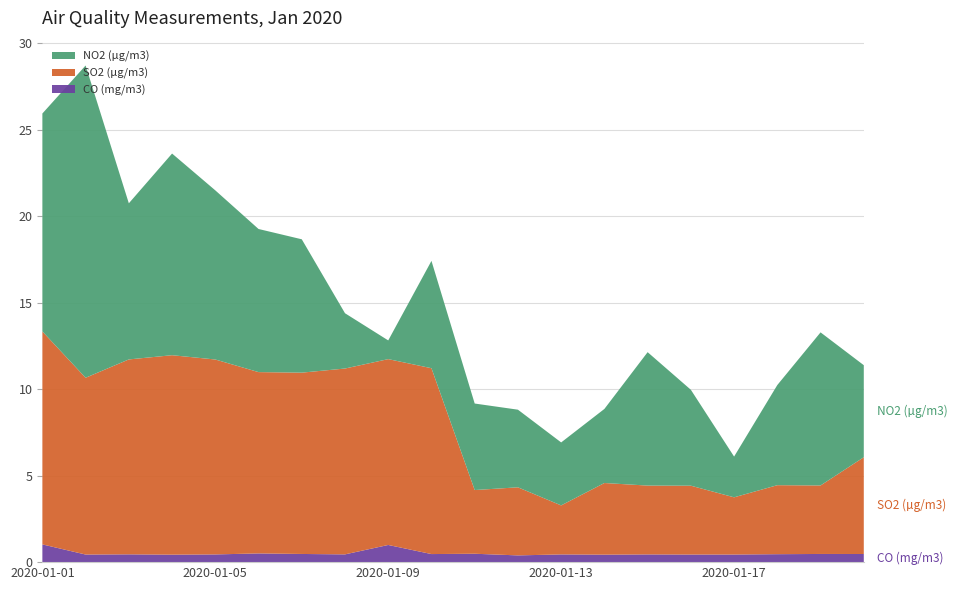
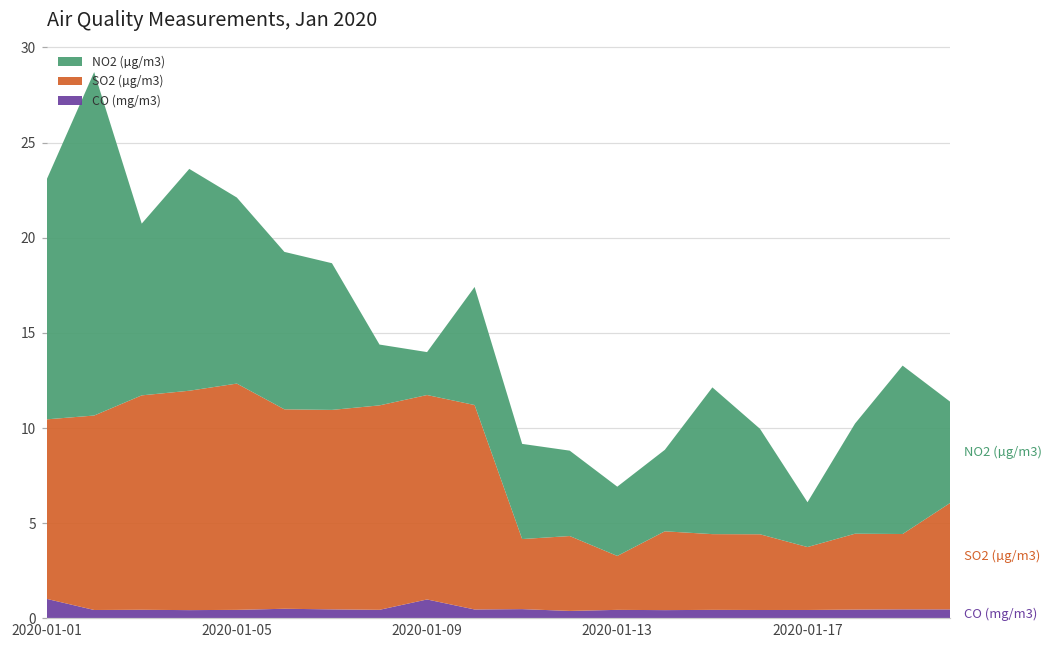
SO2 (µg/m3), 2020-01-01: 12.3 -> 9.4
SO2 (µg/m3), 2020-01-05: 11.3 -> 11.9
NO2 (µg/m3), 2020-01-09: 1.1 -> 2.3
